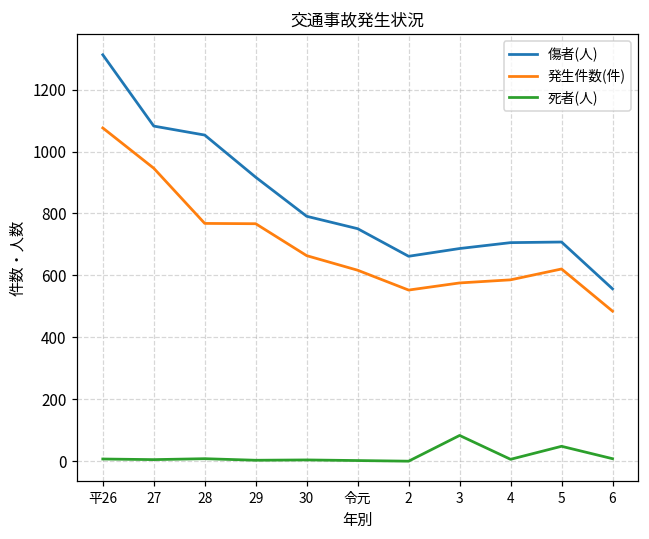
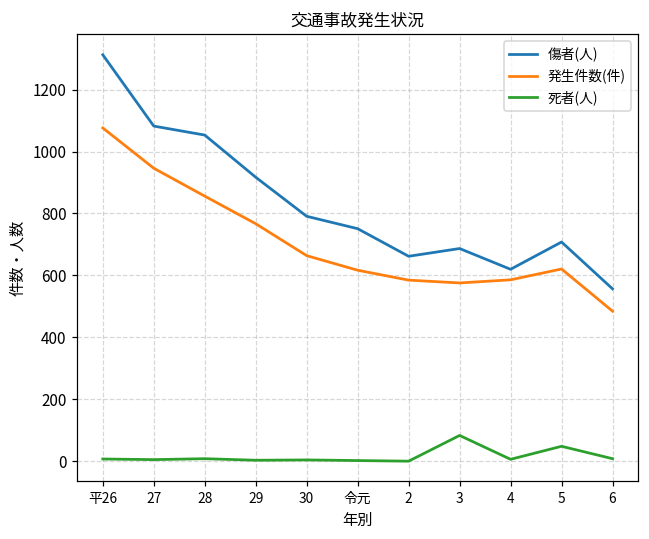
発生件数(件), 28: 770 -> 860
発生件数(件), 2: 550 -> 590
傷者(人), 4: 710 -> 620
